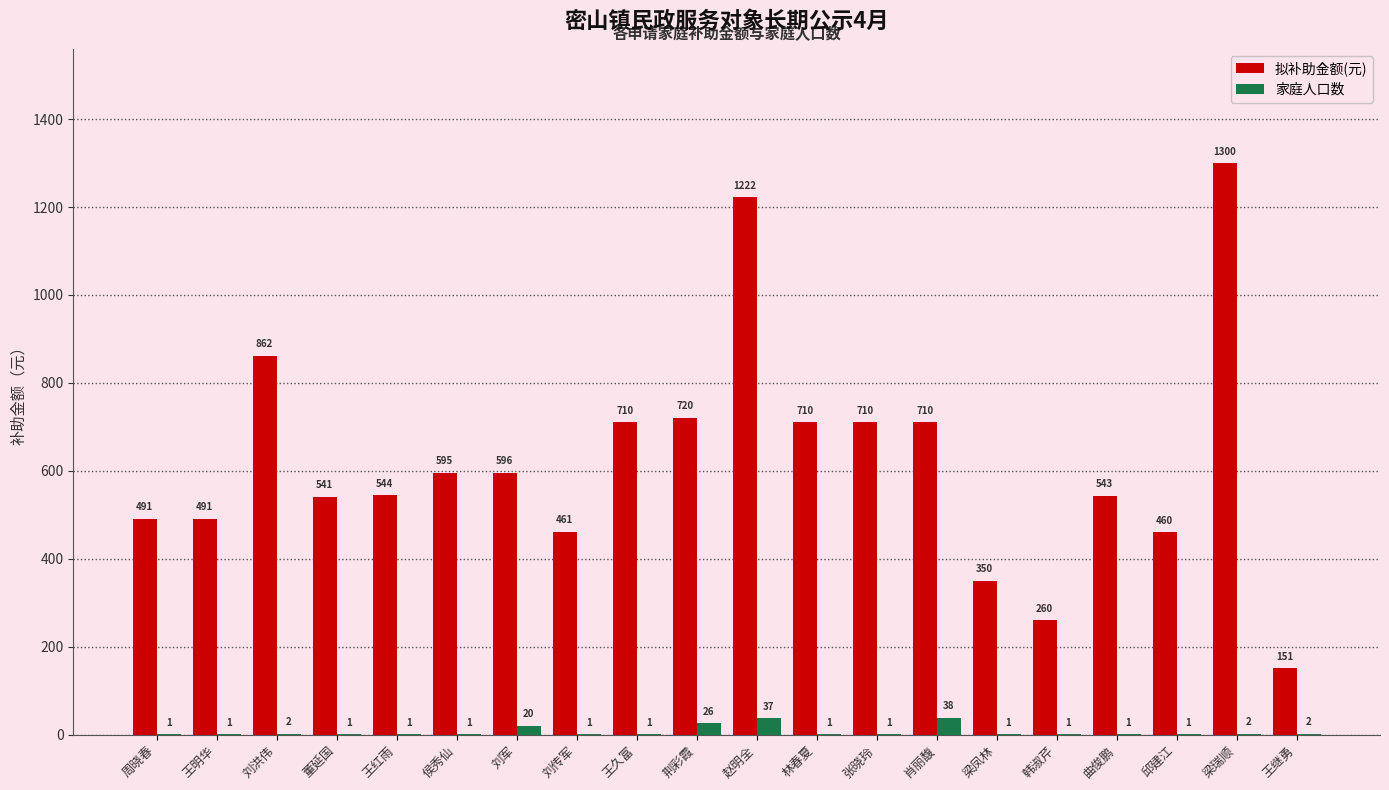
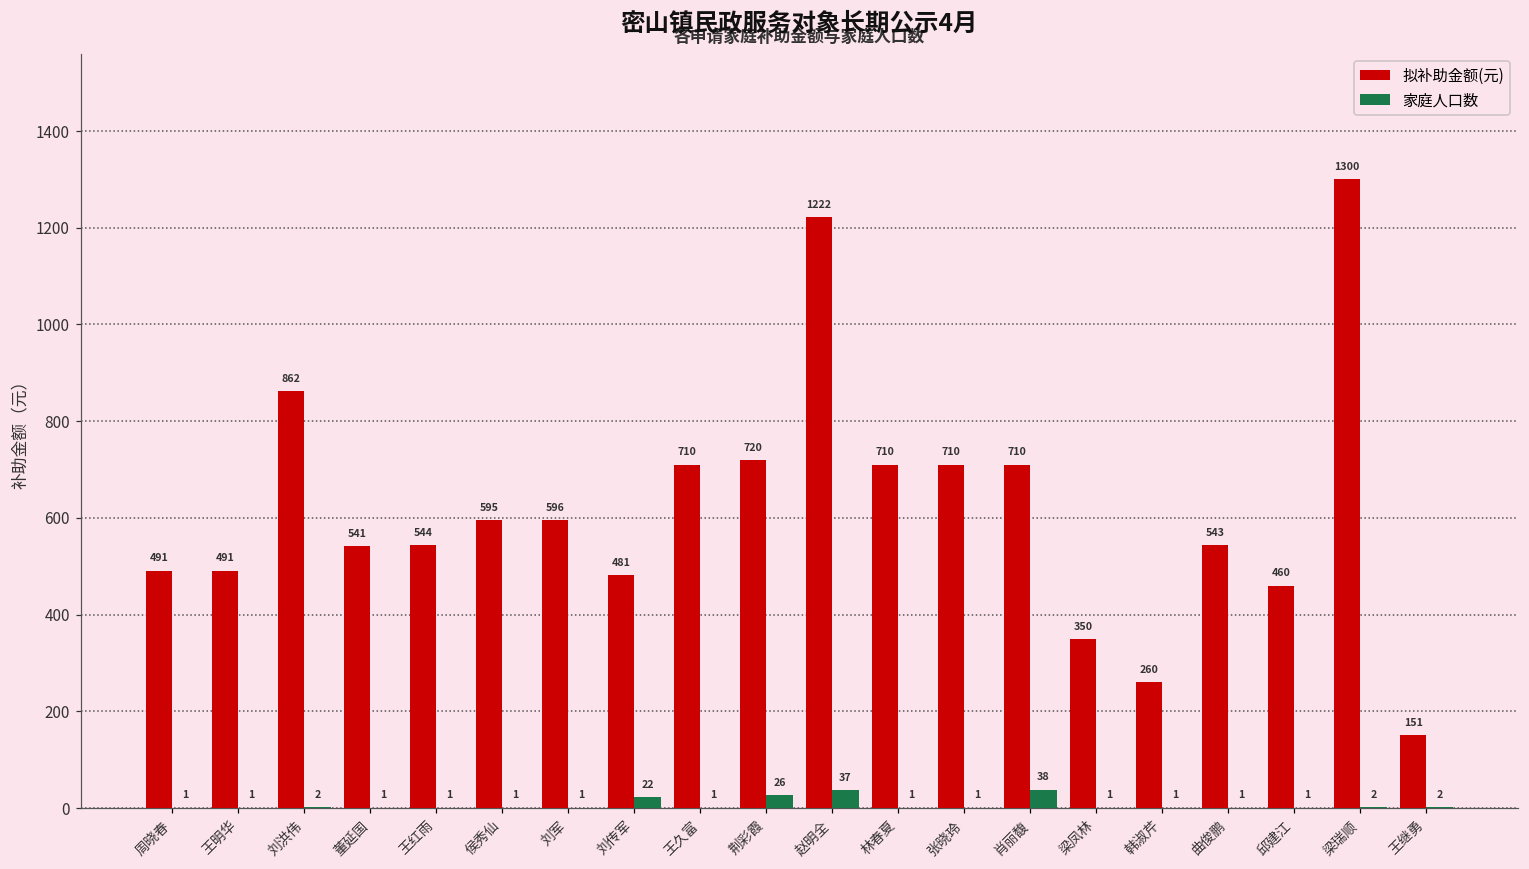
家庭人口数, 刘军: 20 -> 1
拟补助金额(元), 刘传军: 461 -> 481
家庭人口数, 刘传军: 1 -> 22
